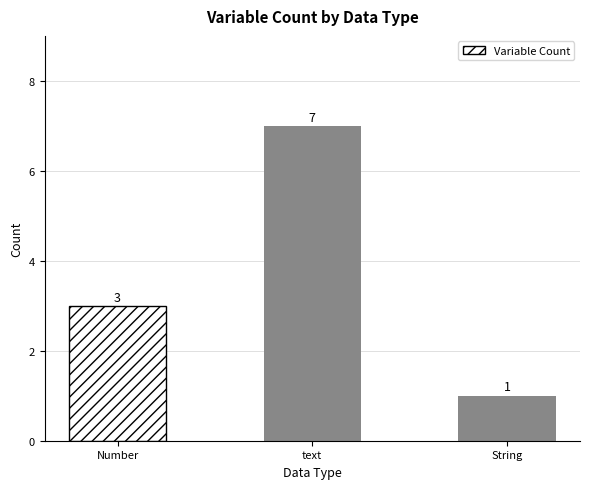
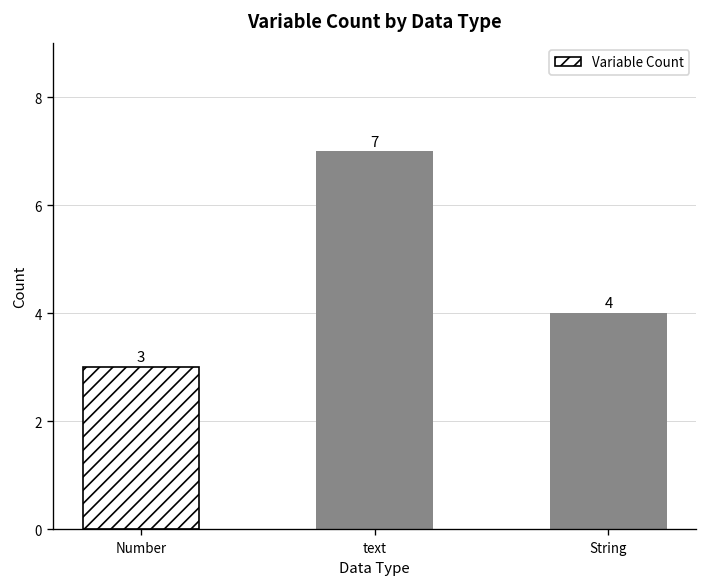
String: 1 -> 4
